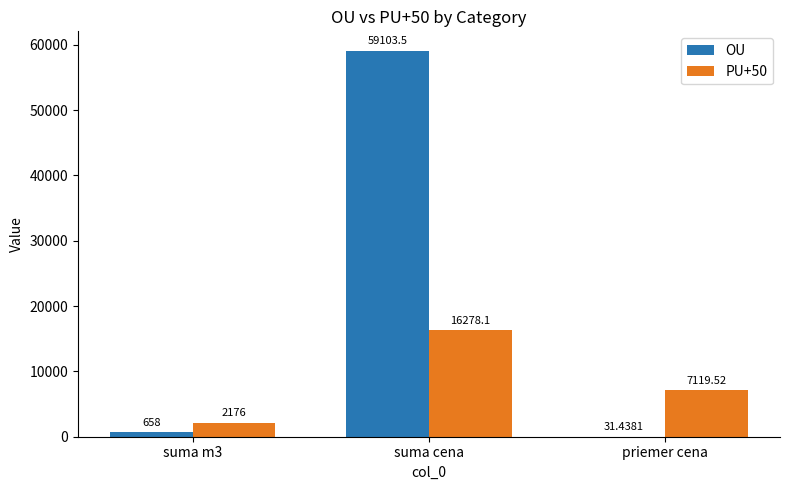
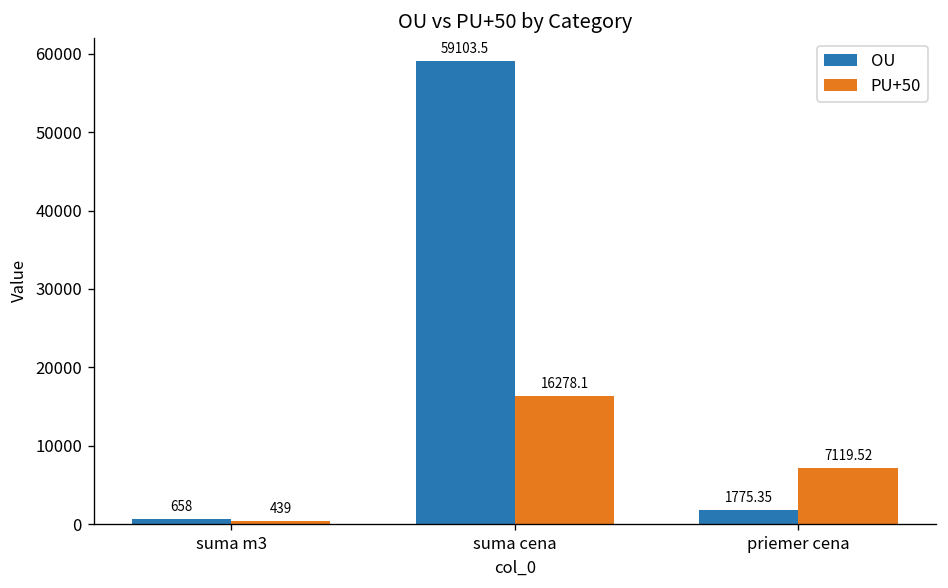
PU+50, suma m3: 2176 -> 439
OU, priemer cena: 31.4381 -> 1775.35
